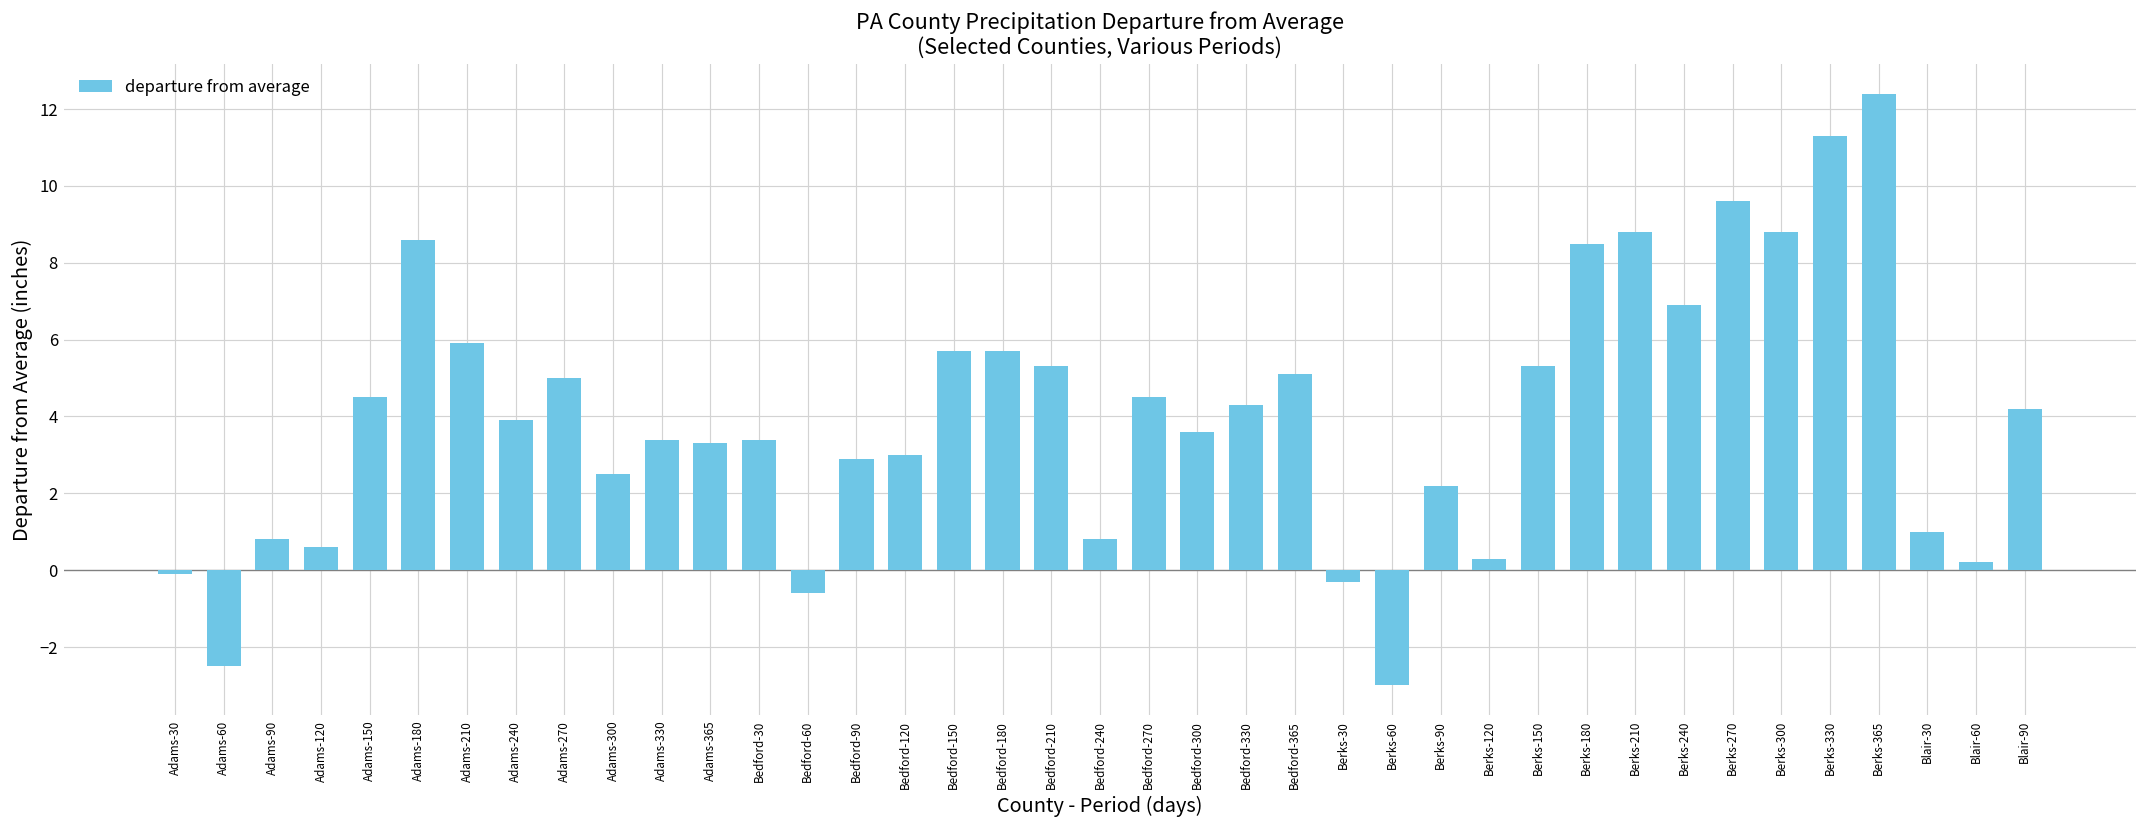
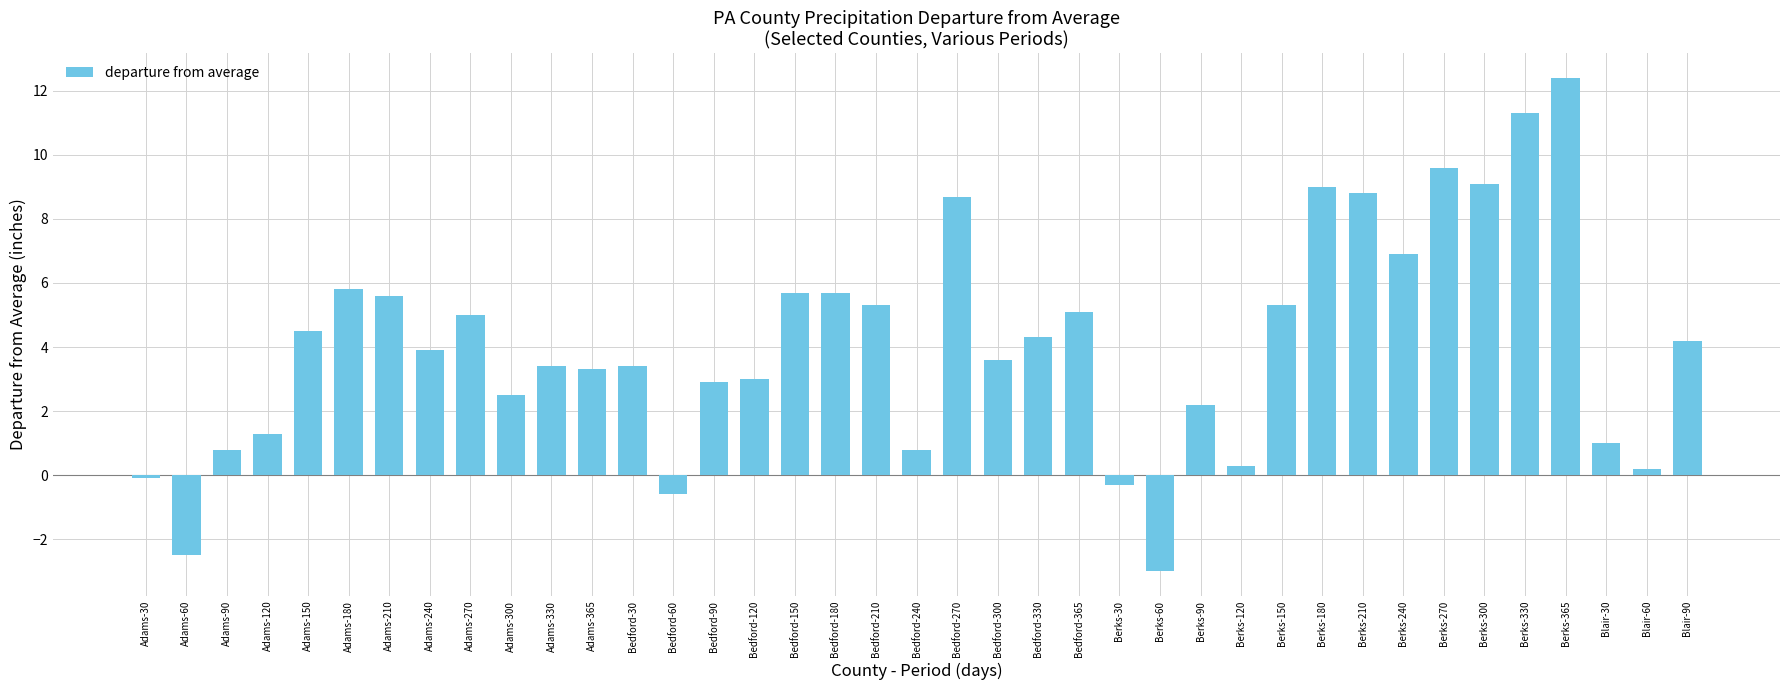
Adams-120: 0.6 -> 1.3
Adams-180: 8.6 -> 5.8
Adams-210: 5.9 -> 5.6
Bedford-270: 4.5 -> 8.7
Berks-180: 8.5 -> 9.0
Berks-300: 8.8 -> 9.1
